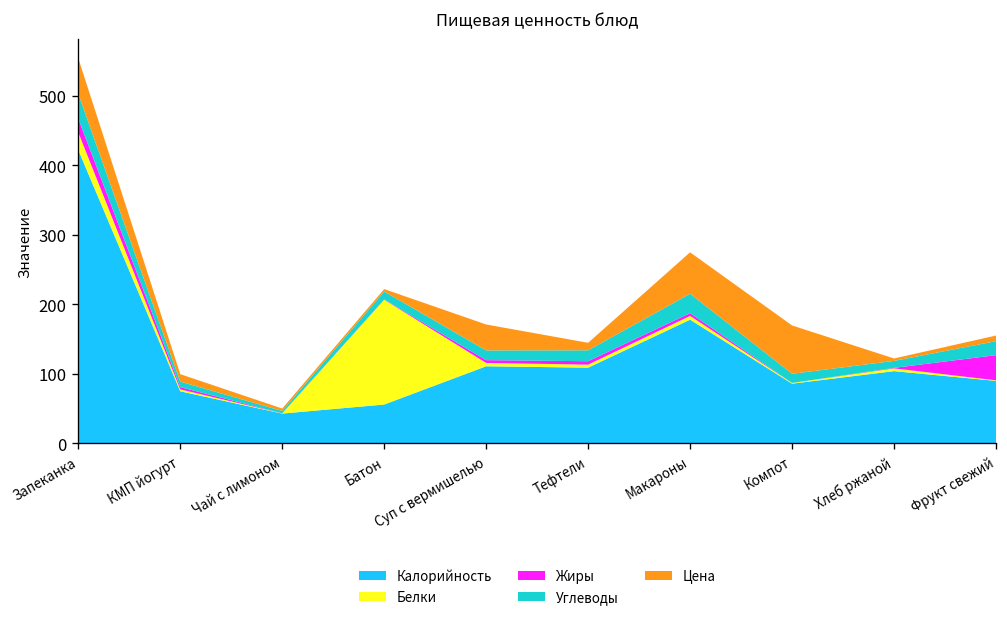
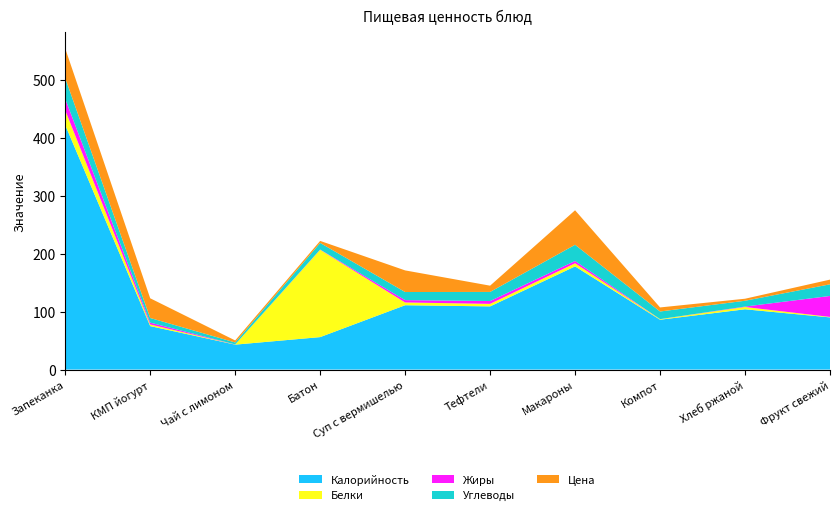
Цена, КМП йогурт: 10 -> 30
Цена, Компот: 70 -> 10
